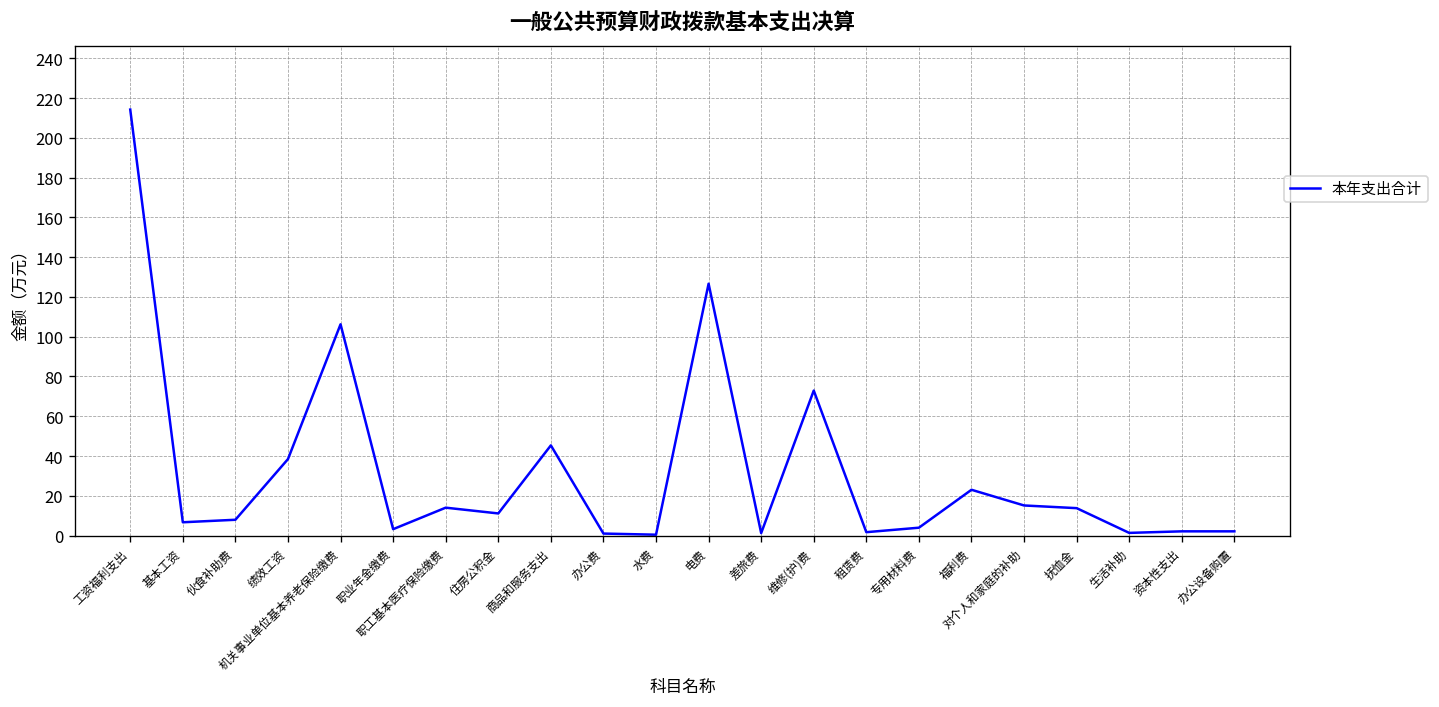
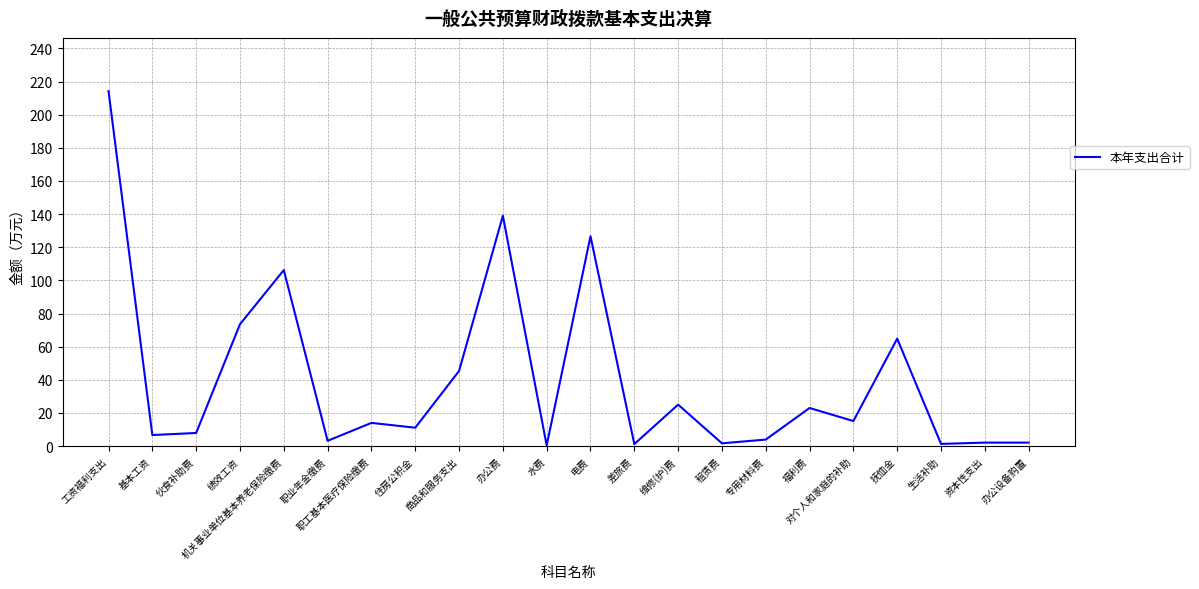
绩效工资: 38 -> 74
办公费: 1 -> 139
维修(护)费: 73 -> 25
抚恤金: 14 -> 65
